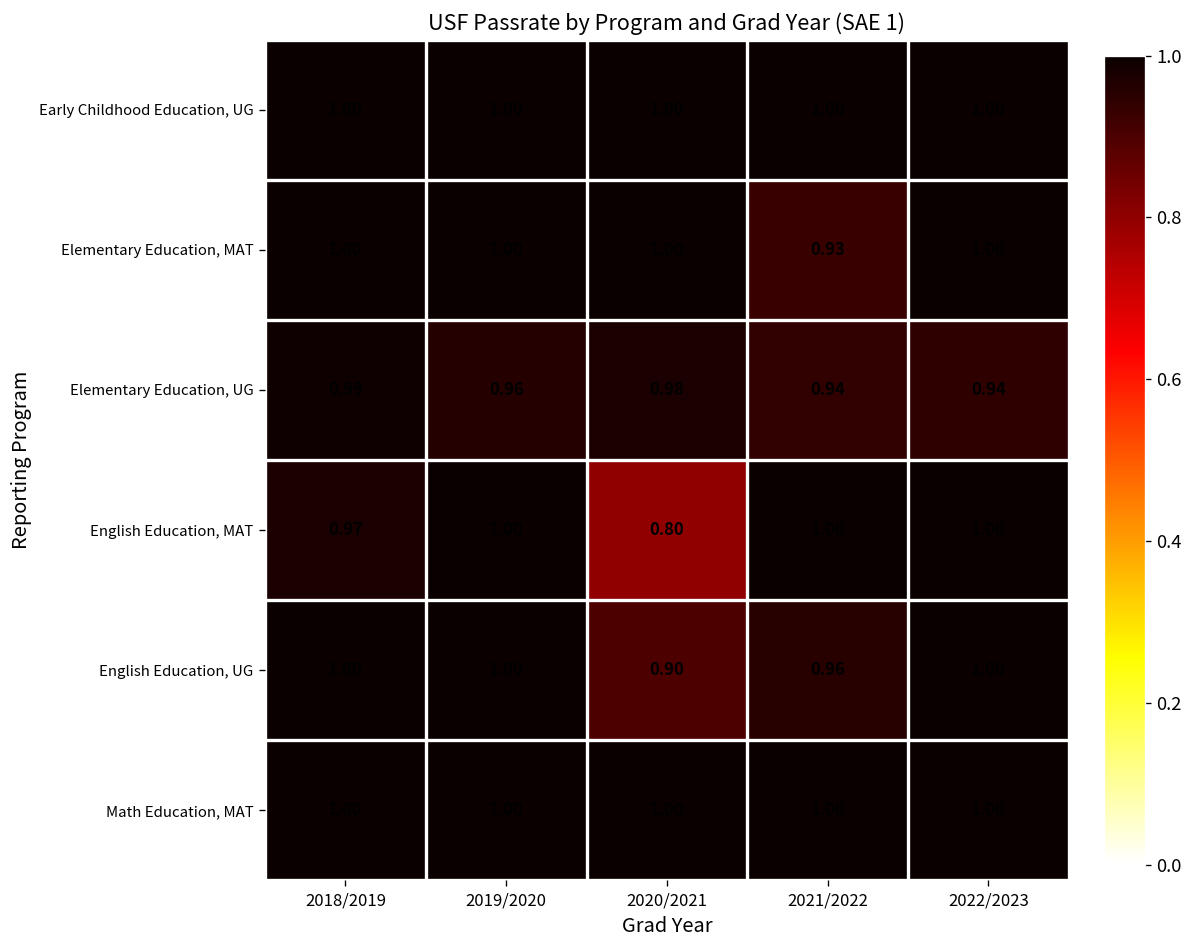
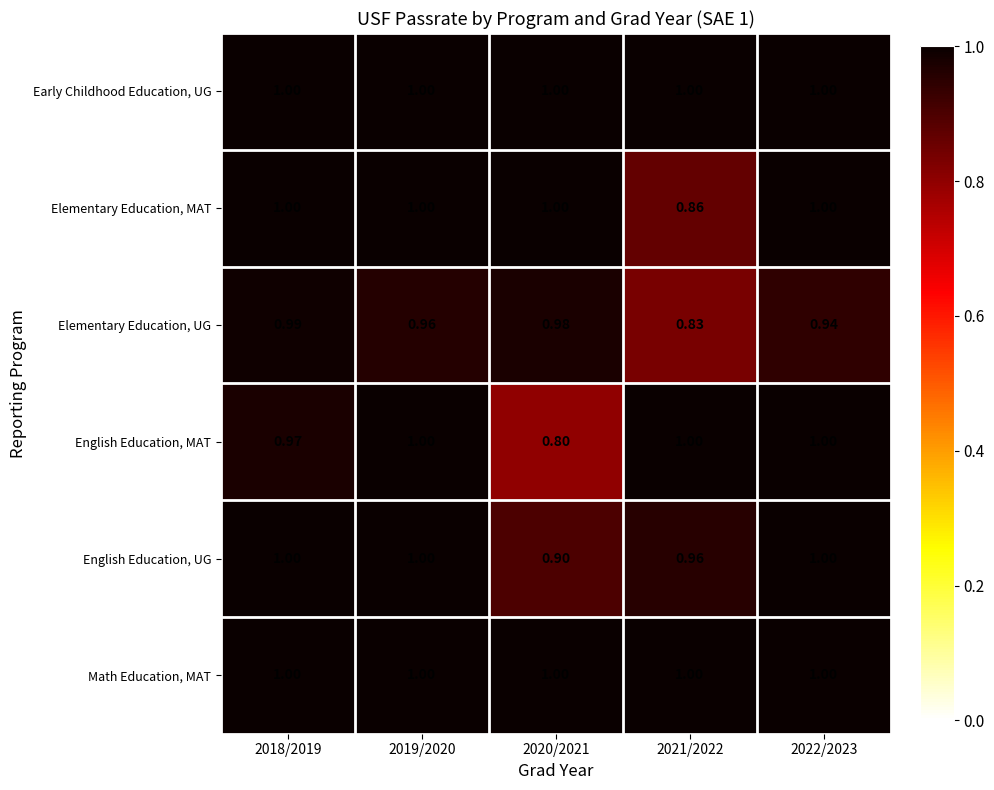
Elementary Education, MAT, 2021/2022: 0.93 -> 0.86
Elementary Education, UG, 2021/2022: 0.94 -> 0.83
